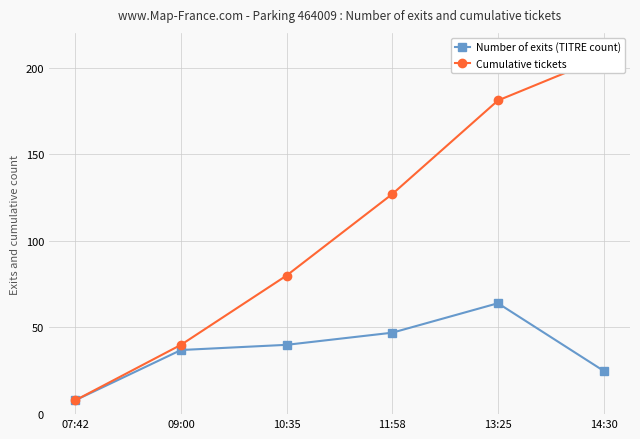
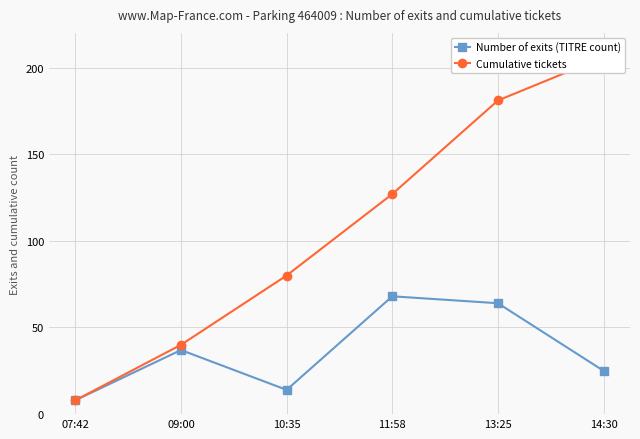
Number of exits (TITRE count), 10:35: 40 -> 14
Number of exits (TITRE count), 11:58: 47 -> 68
